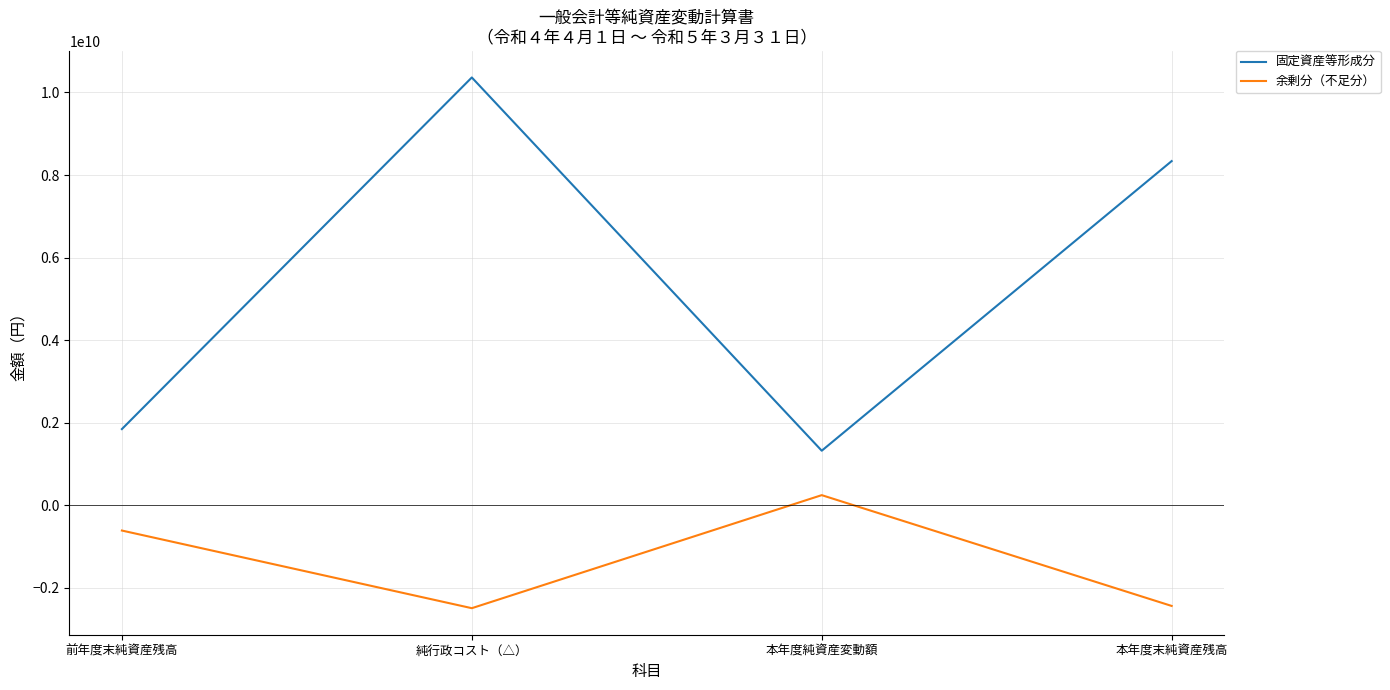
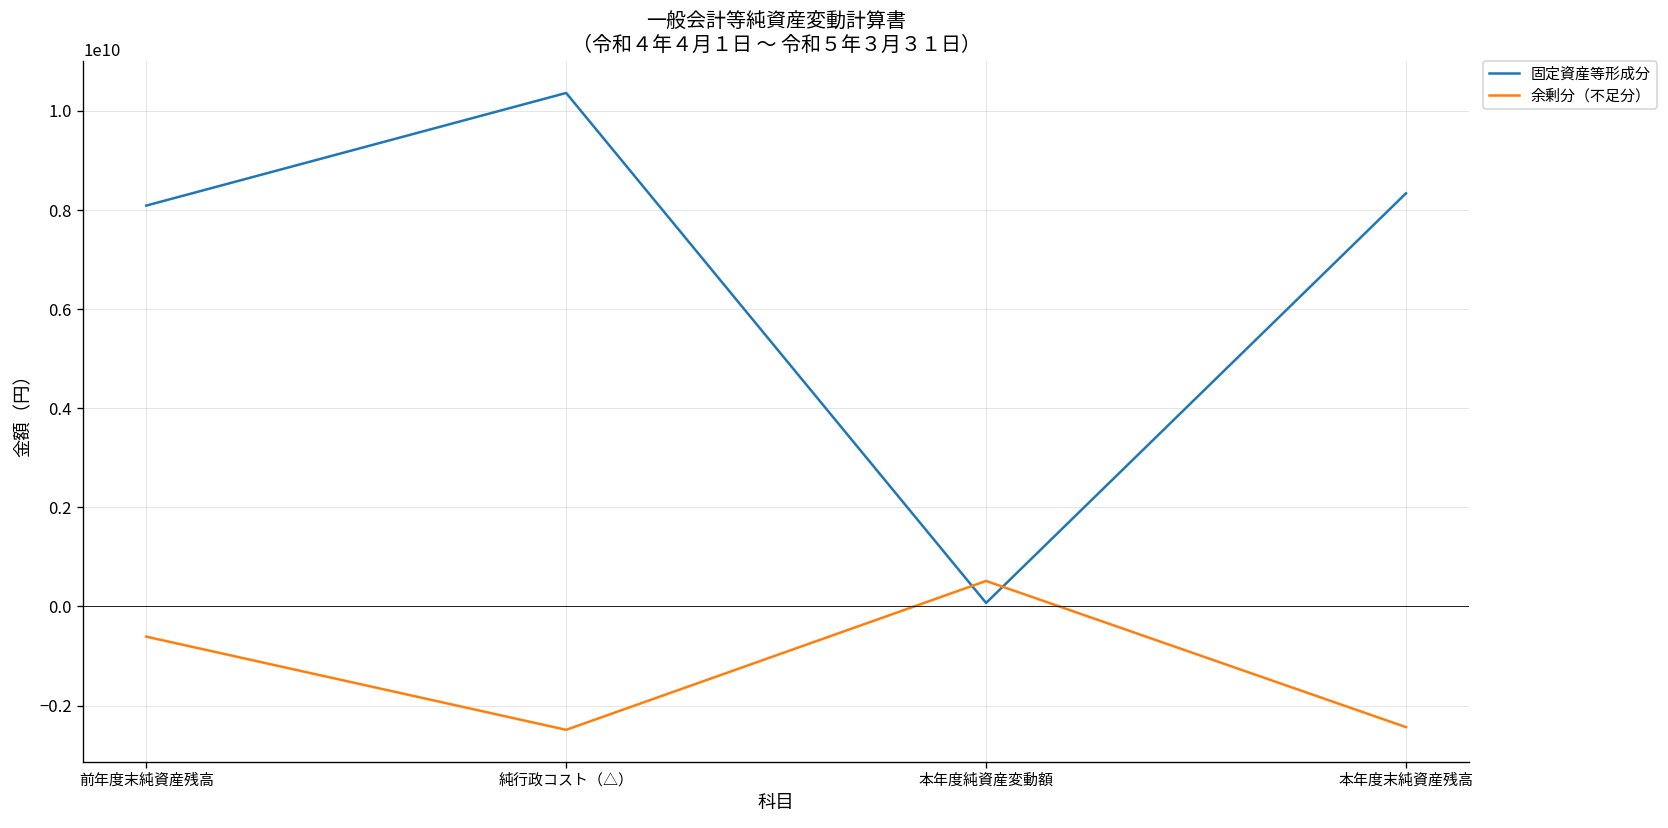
固定資産等形成分, 前年度末純資産残高: 1800000000 -> 8100000000
固定資産等形成分, 本年度純資産変動額: 1300000000 -> 100000000
余剰分（不足分）, 本年度純資産変動額: 200000000 -> 500000000
